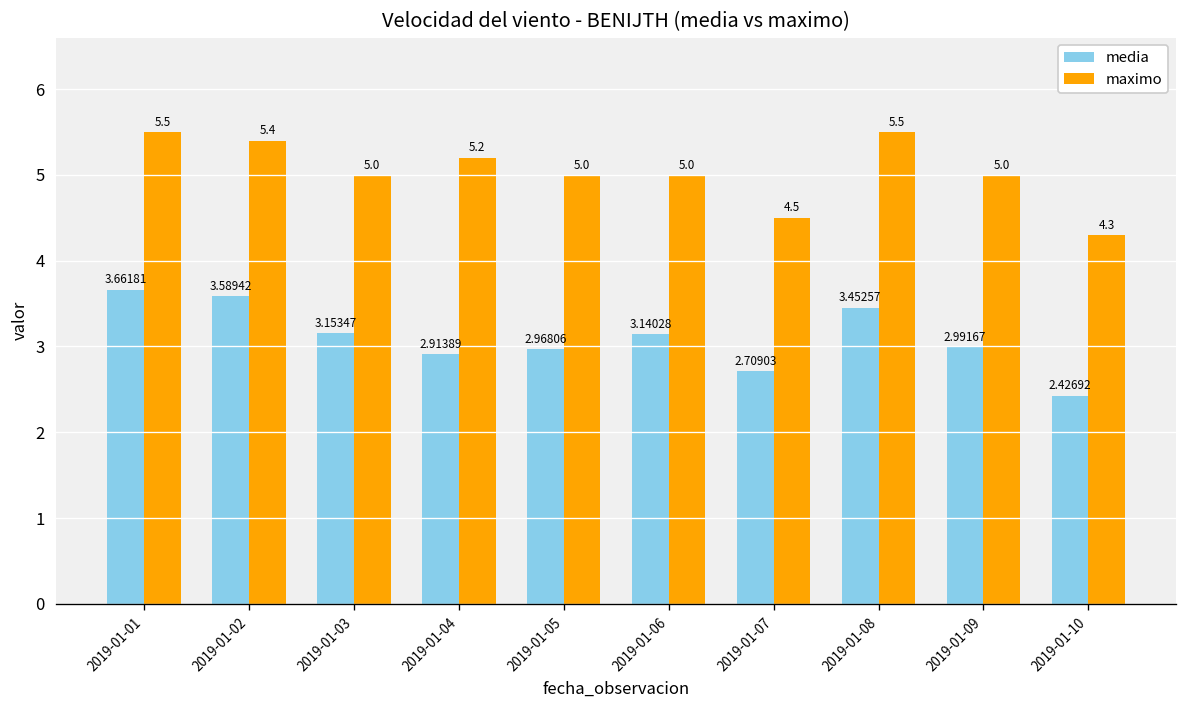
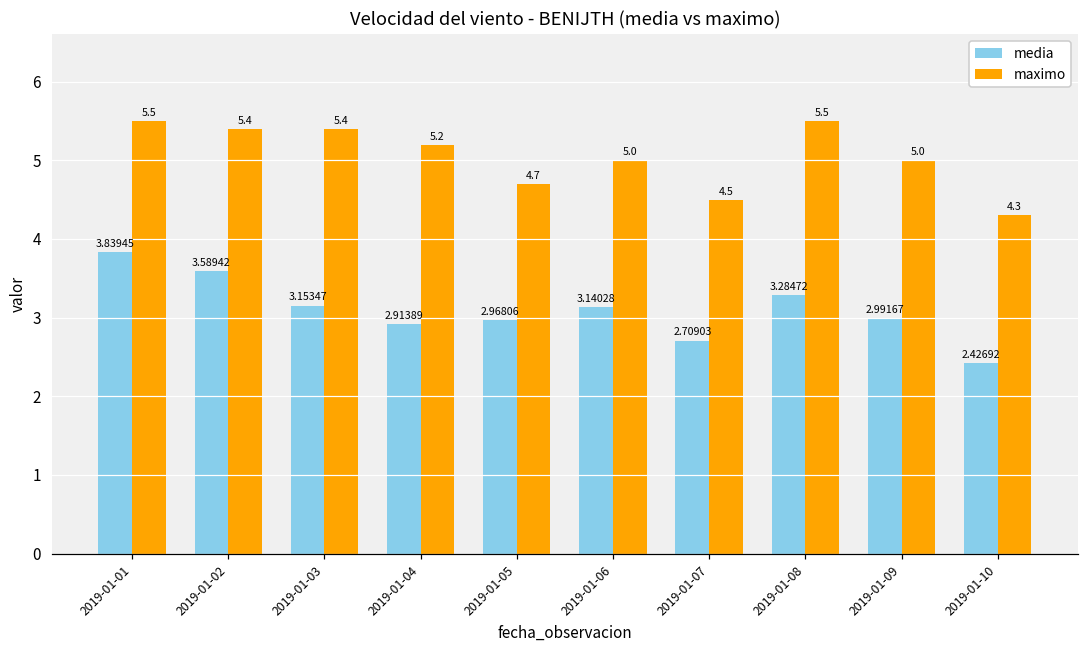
media, 2019-01-01: 3.66181 -> 3.83945
maximo, 2019-01-03: 5.0 -> 5.4
maximo, 2019-01-05: 5.0 -> 4.7
media, 2019-01-08: 3.45257 -> 3.28472
